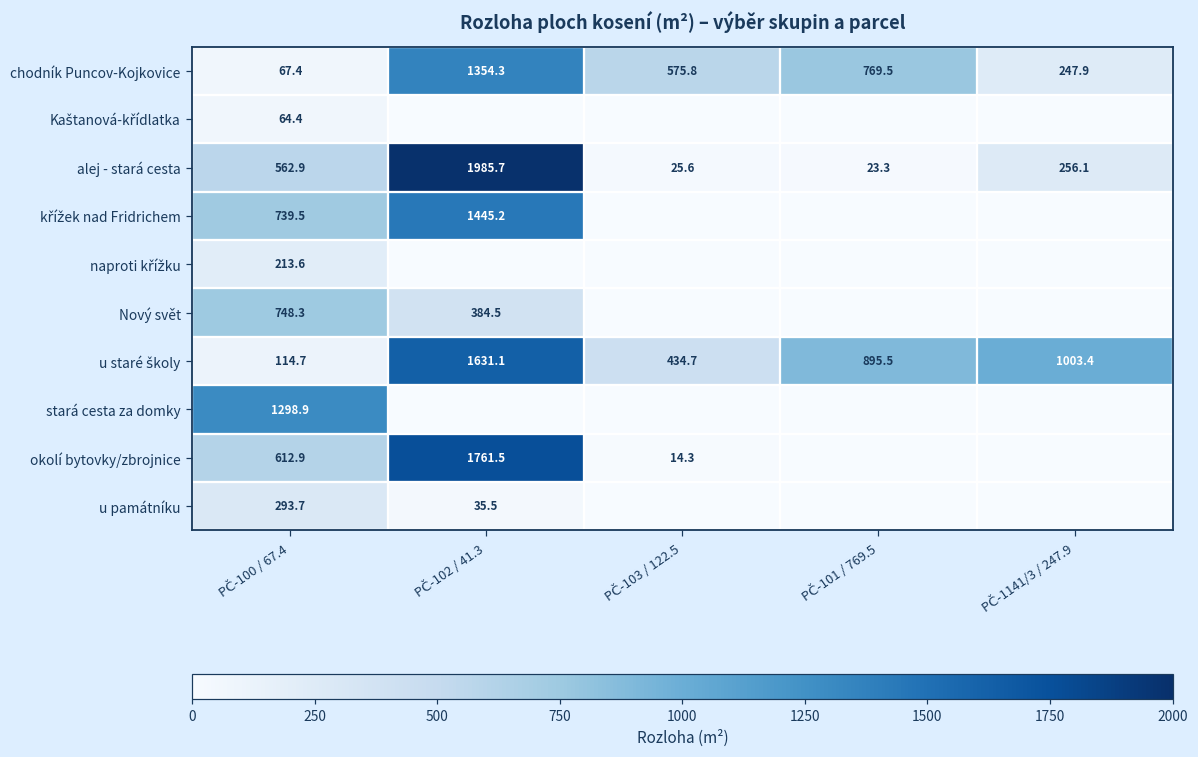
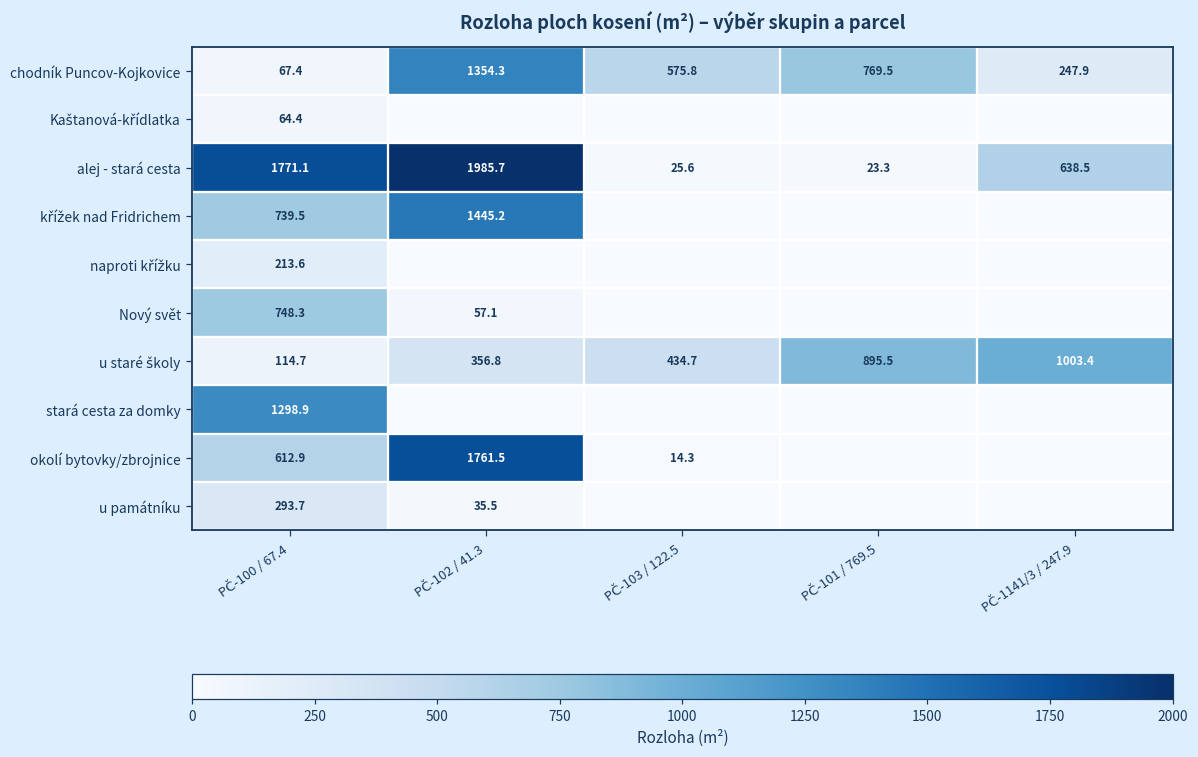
alej - stará cesta, PČ-100 / 67.4: 562.9 -> 1771.1
alej - stará cesta, PČ-1141/3 / 247.9: 256.1 -> 638.5
Nový svět, PČ-102 / 41.3: 384.5 -> 57.1
u staré školy, PČ-102 / 41.3: 1631.1 -> 356.8
